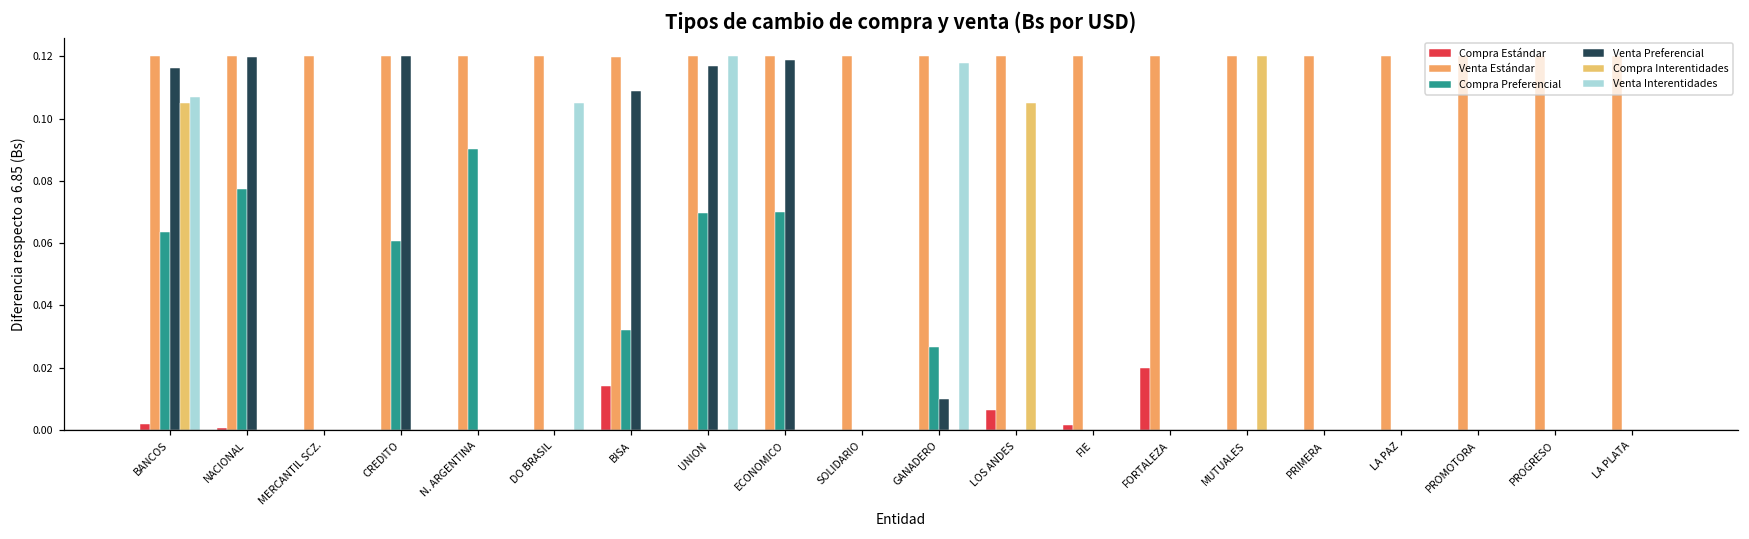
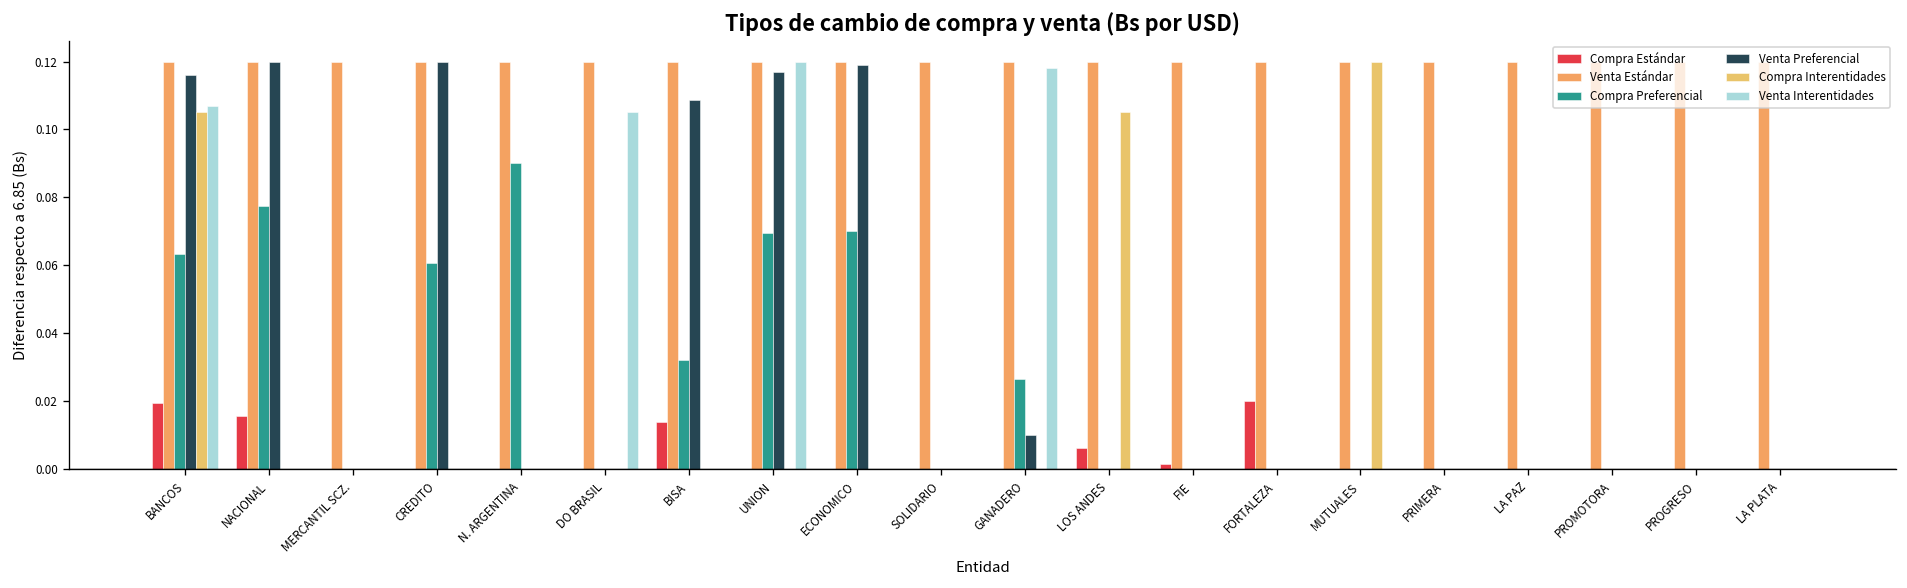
Compra Estándar, BANCOS: 0.002 -> 0.020
Compra Estándar, NACIONAL: 0.000 -> 0.016
